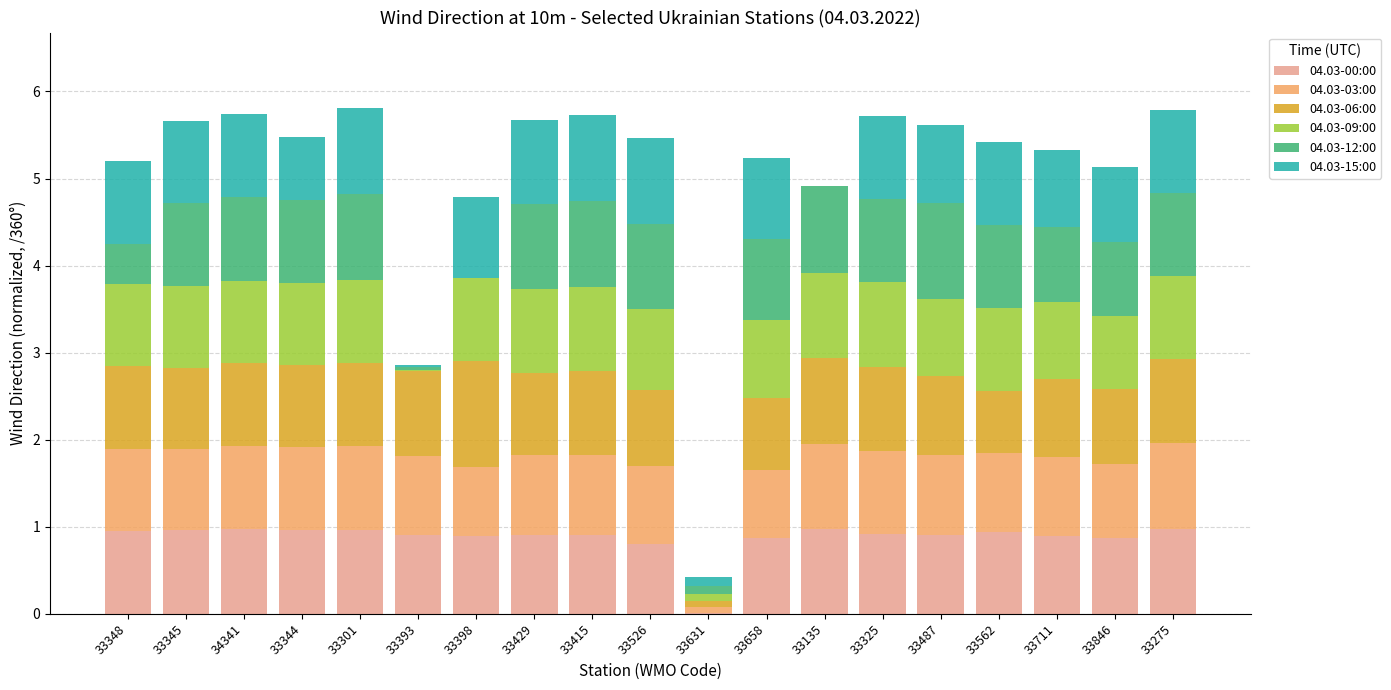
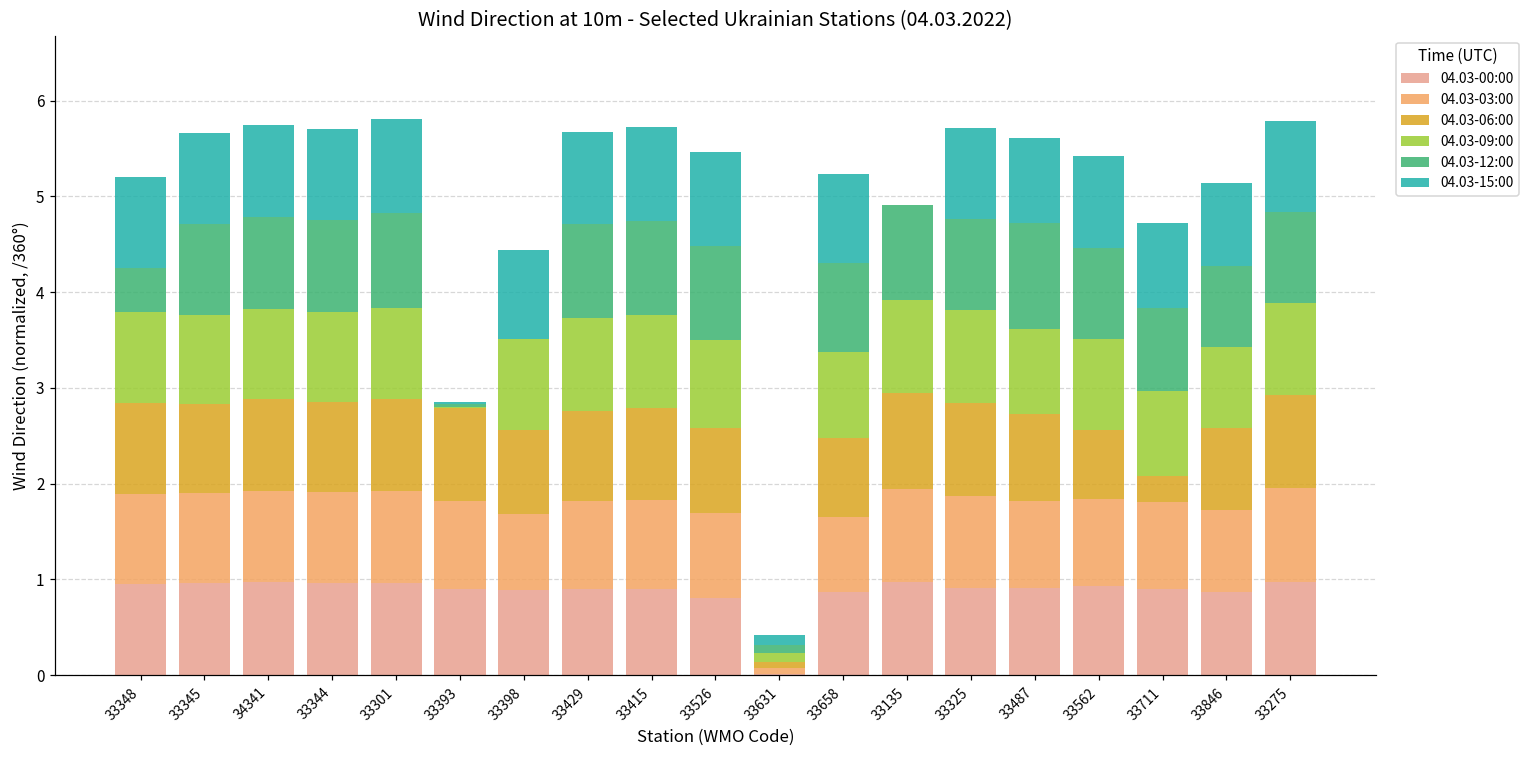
04.03-15:00, 33344: 0.7 -> 0.9
04.03-06:00, 33398: 1.2 -> 0.9
04.03-06:00, 33711: 0.9 -> 0.3
